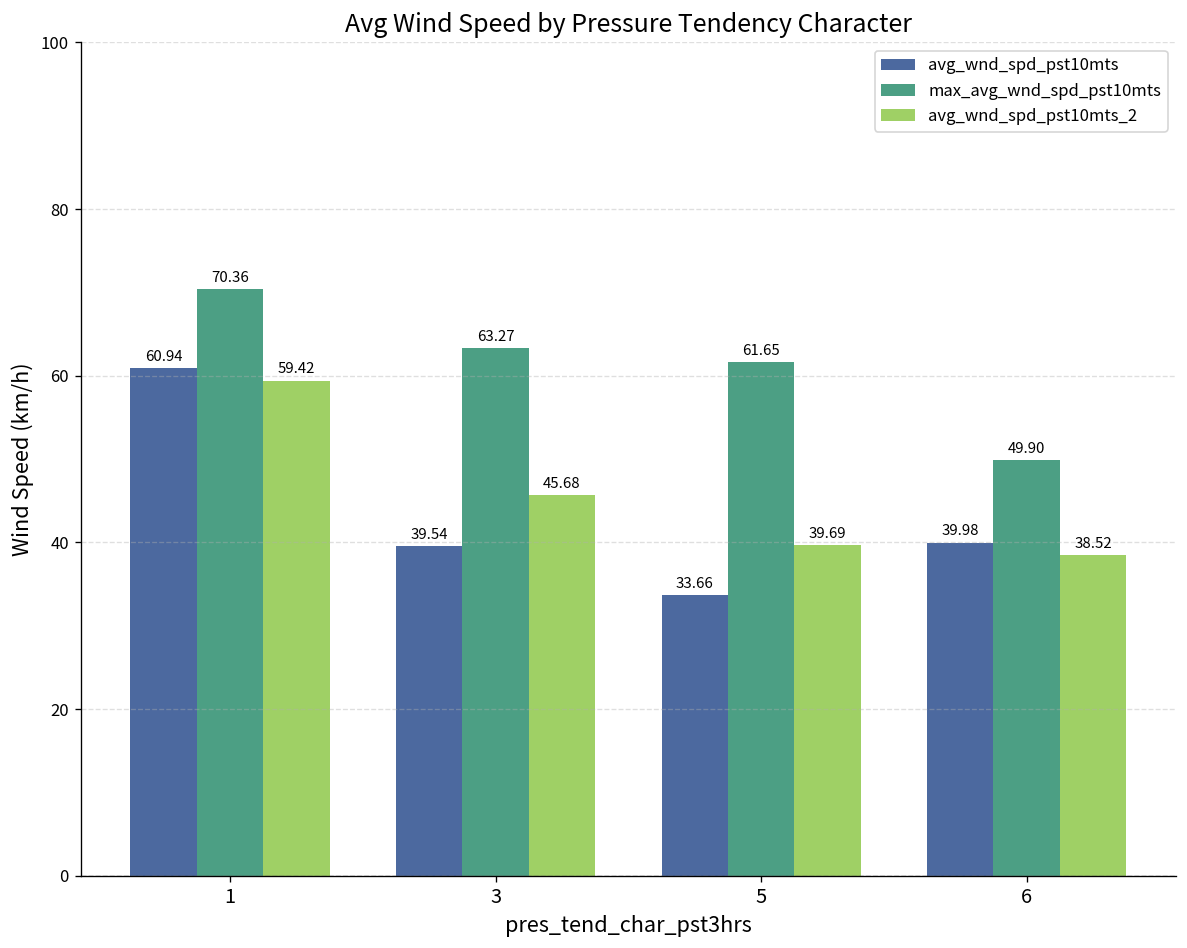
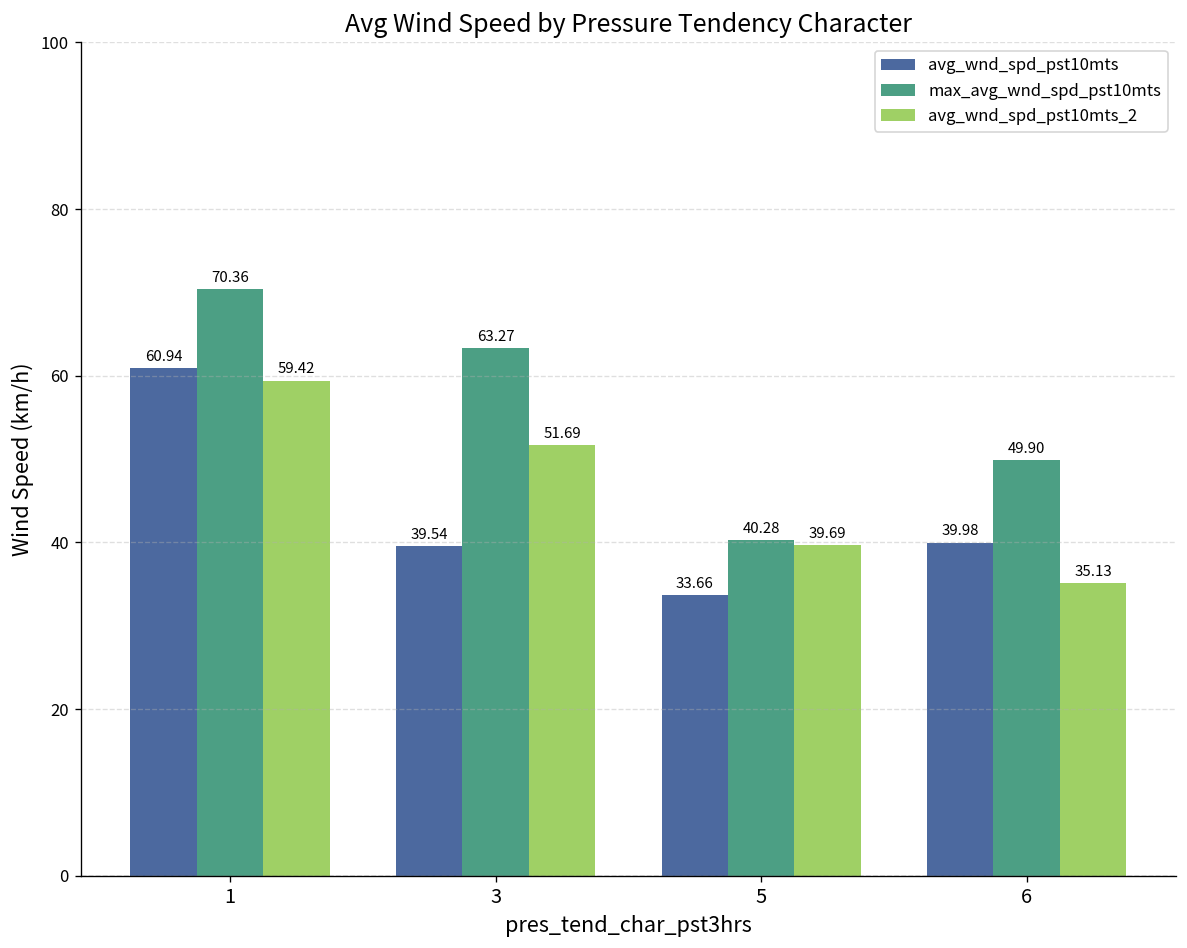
avg_wnd_spd_pst10mts_2, 3: 45.68 -> 51.69
max_avg_wnd_spd_pst10mts, 5: 61.65 -> 40.28
avg_wnd_spd_pst10mts_2, 6: 38.52 -> 35.13
